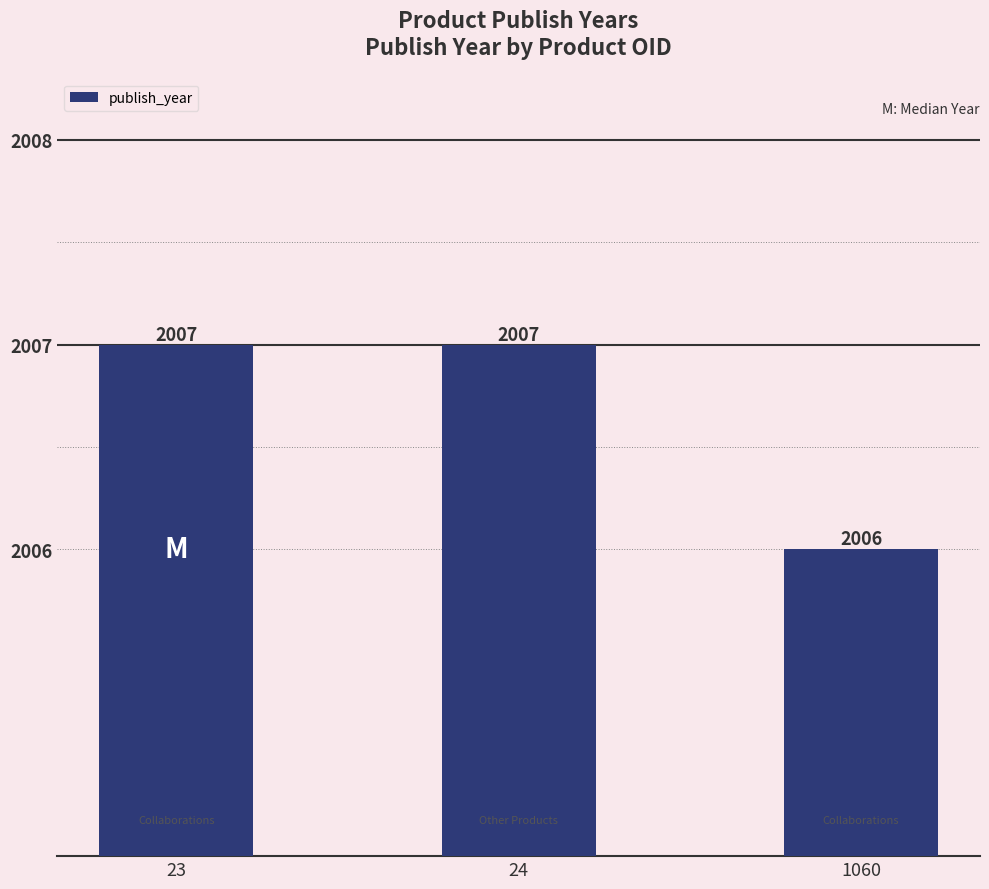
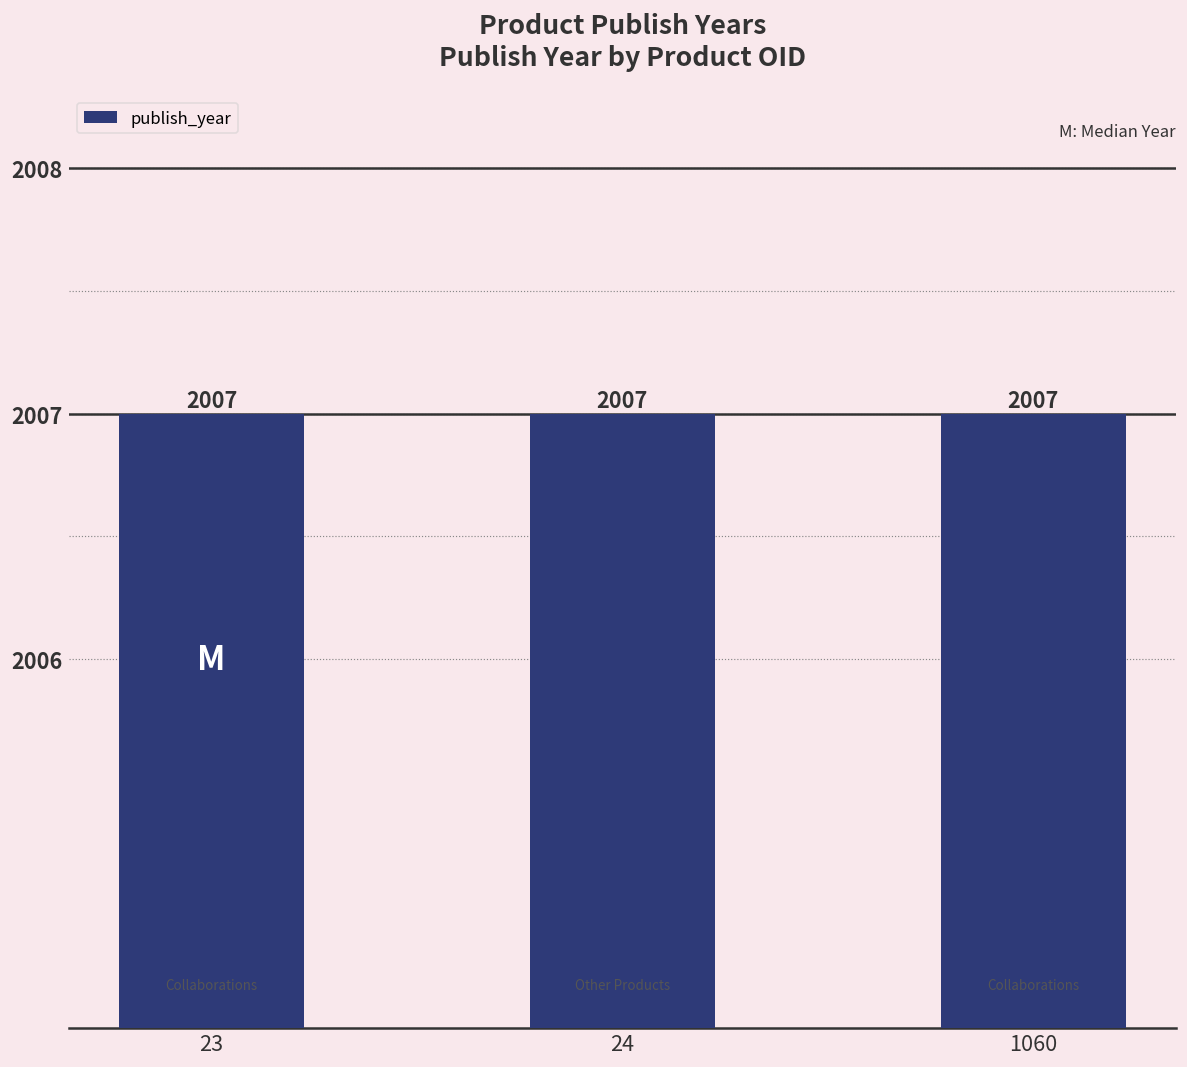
1060: 2006 -> 2007
